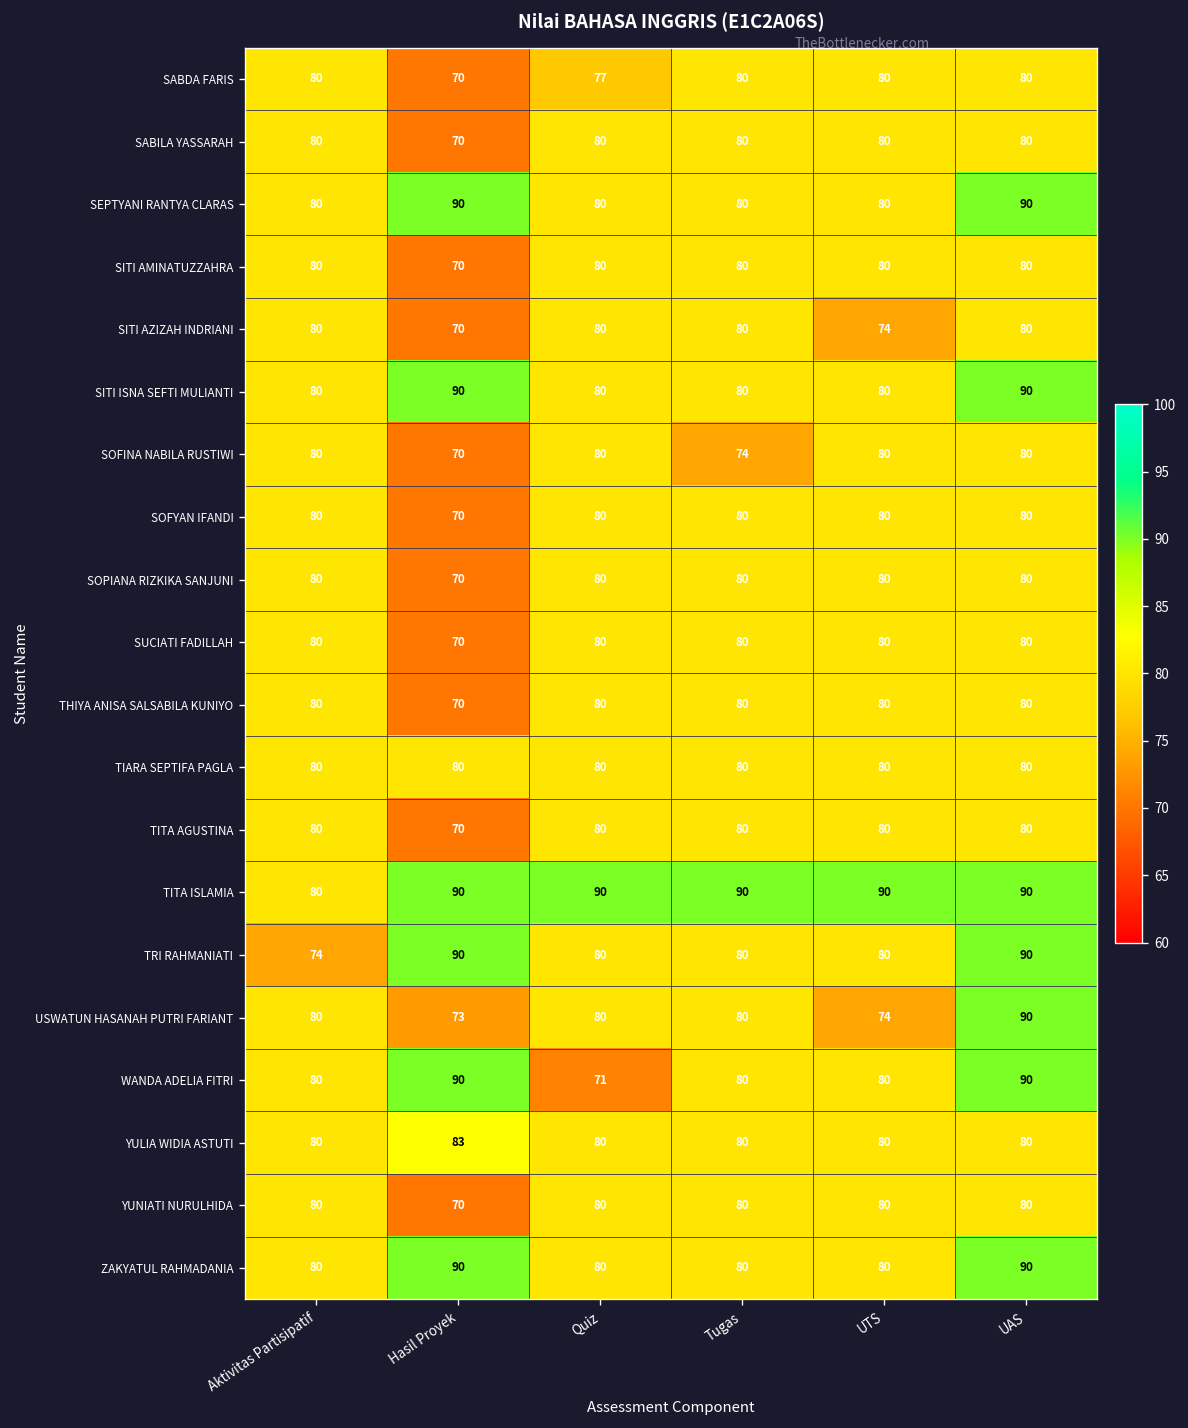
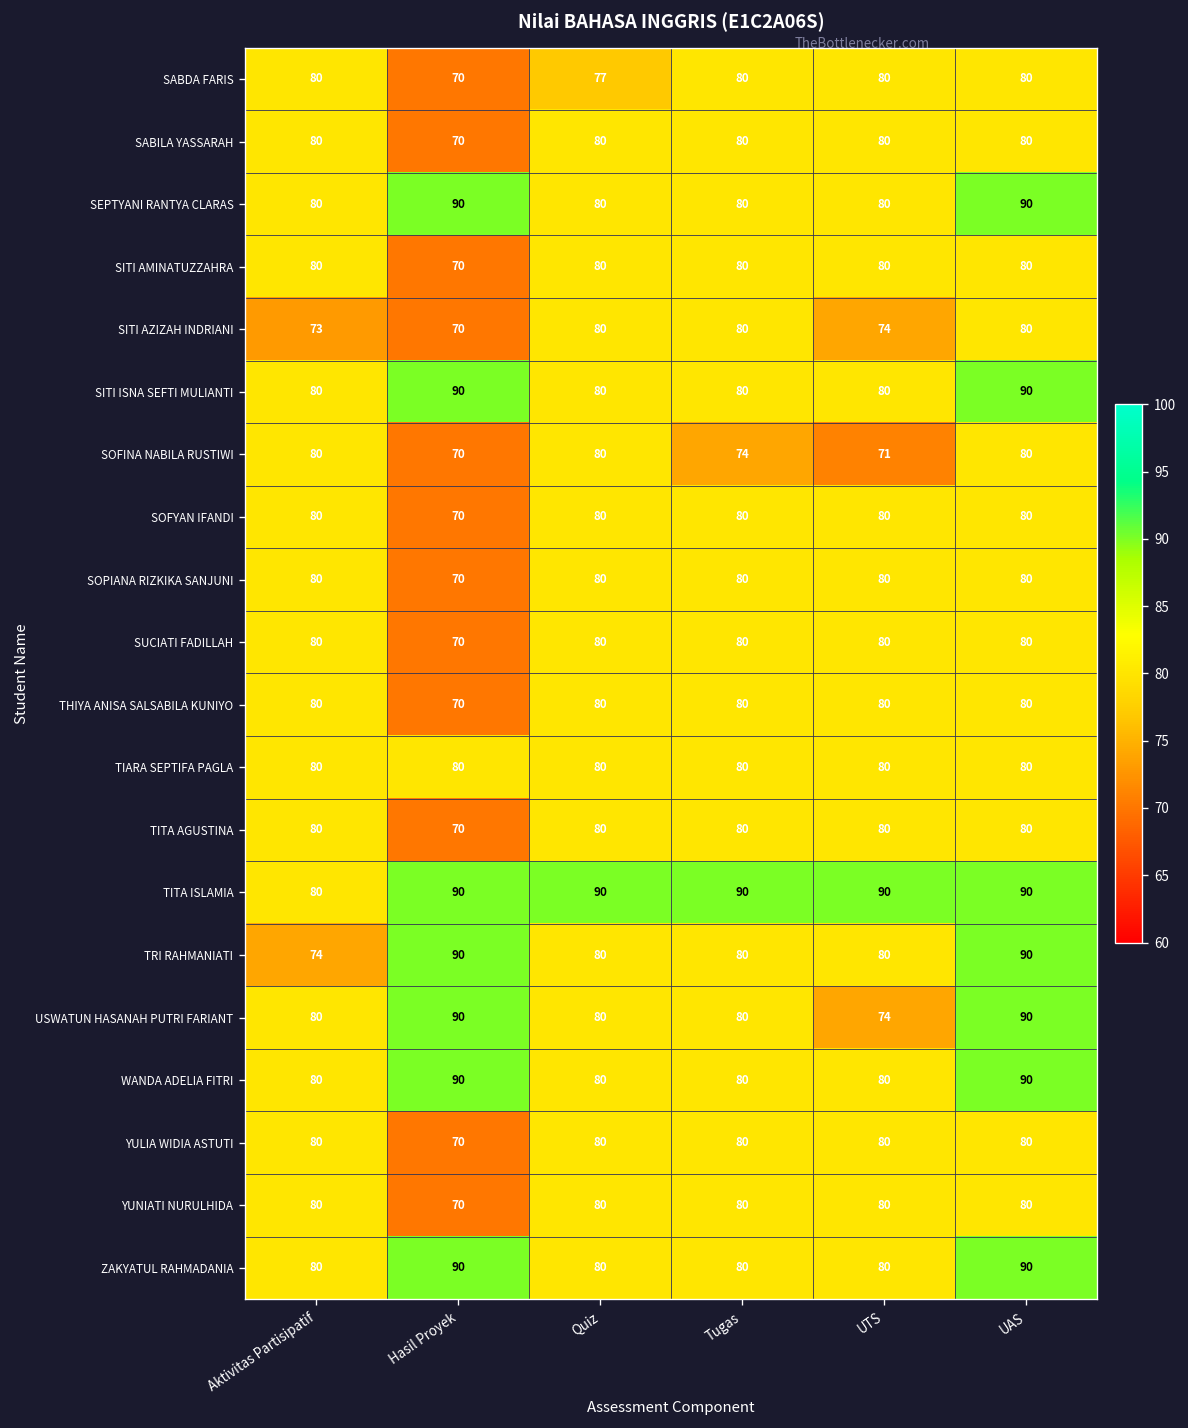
SITI AZIZAH INDRIANI, Aktivitas Partisipatif: 80 -> 73
SOFINA NABILA RUSTIWI, UTS: 80 -> 71
USWATUN HASANAH PUTRI FARIANT, Hasil Proyek: 73 -> 90
WANDA ADELIA FITRI, Quiz: 71 -> 80
YULIA WIDIA ASTUTI, Hasil Proyek: 83 -> 70
